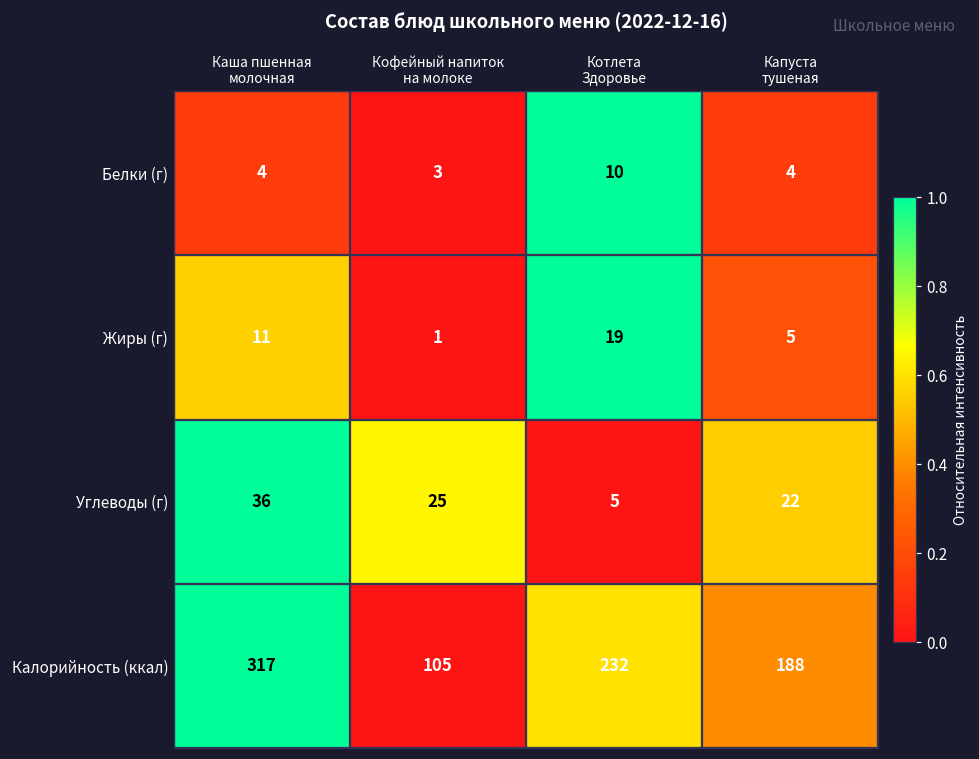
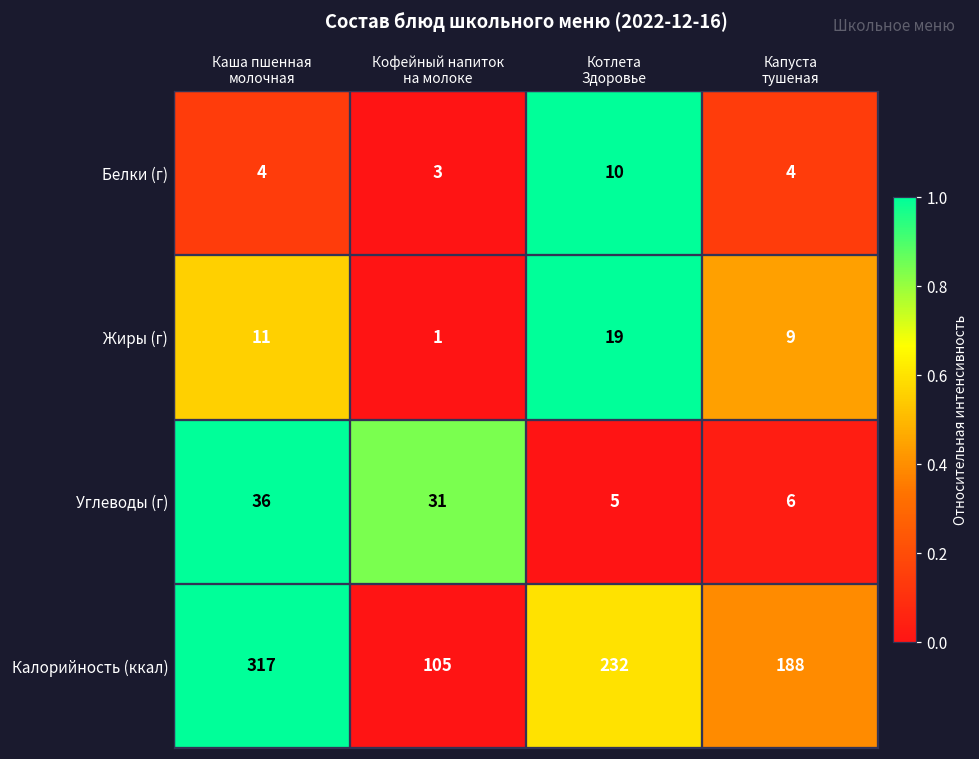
Жиры (г), Капуста тушеная: 5 -> 9
Углеводы (г), Кофейный напиток на молоке: 25 -> 31
Углеводы (г), Капуста тушеная: 22 -> 6
